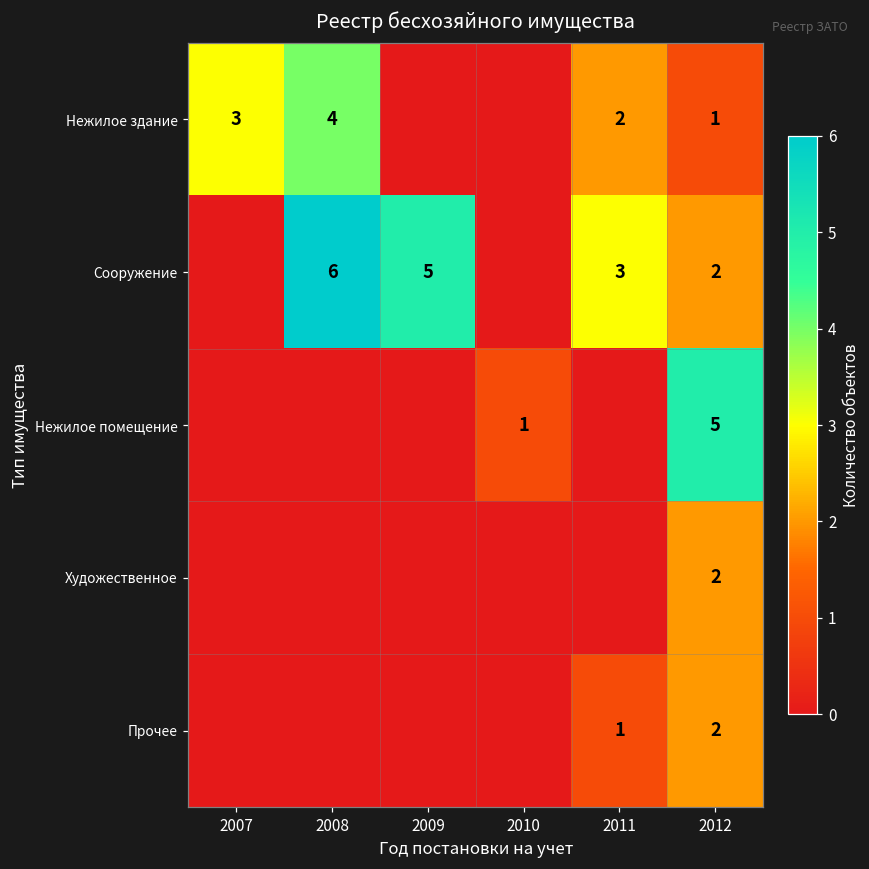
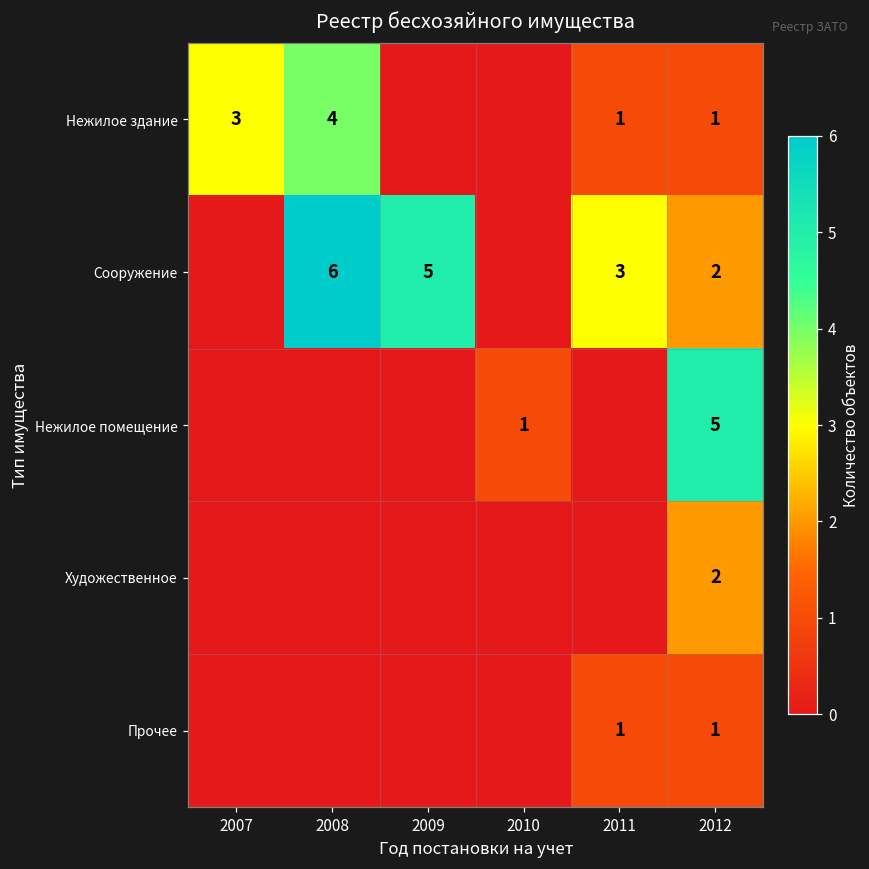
Нежилое здание, 2011: 2 -> 1
Прочее, 2012: 2 -> 1
